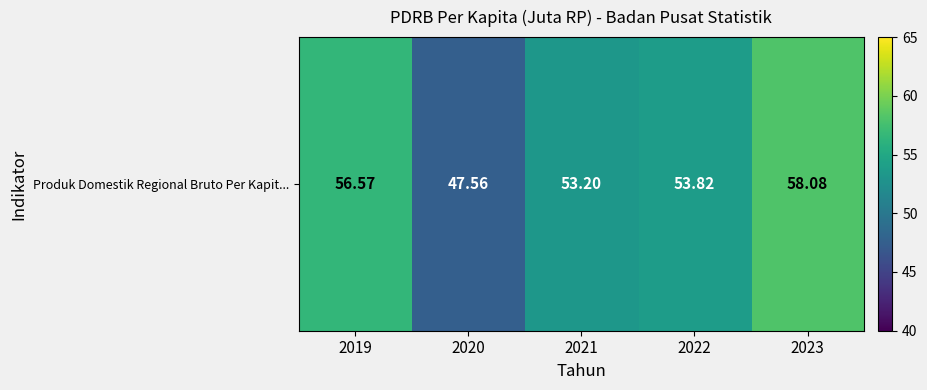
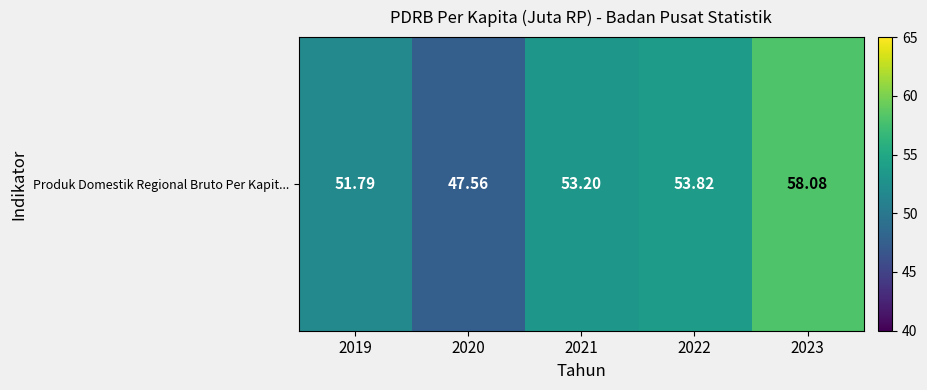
Produk Domestik Regional Bruto Per Kapit..., 2019: 56.57 -> 51.79
